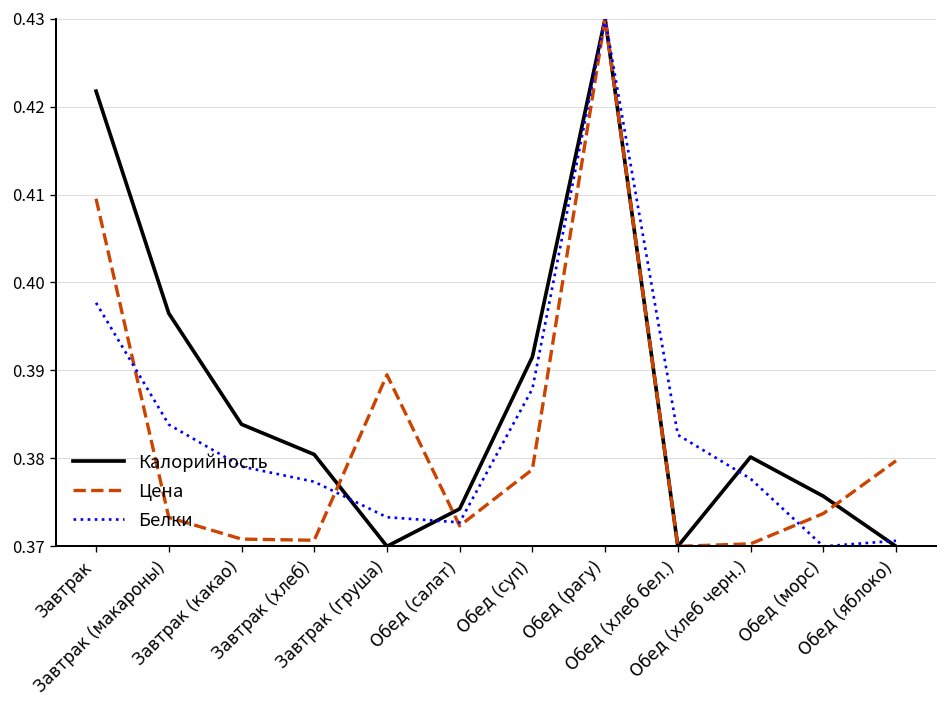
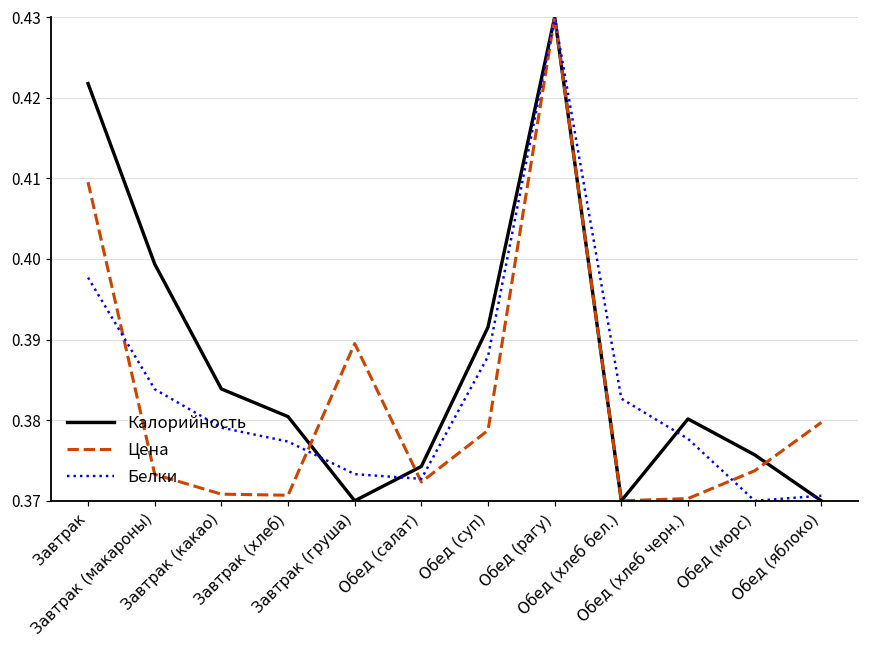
Калорийность, Завтрак (макароны): 0.396 -> 0.399
